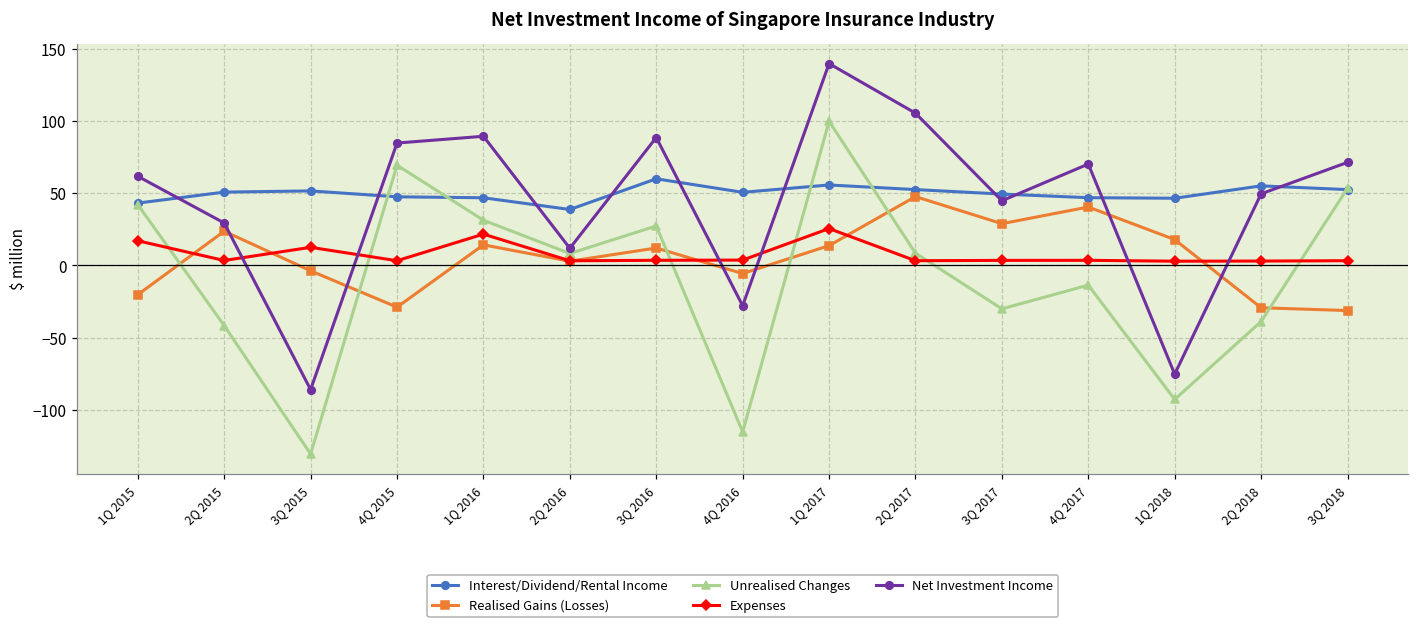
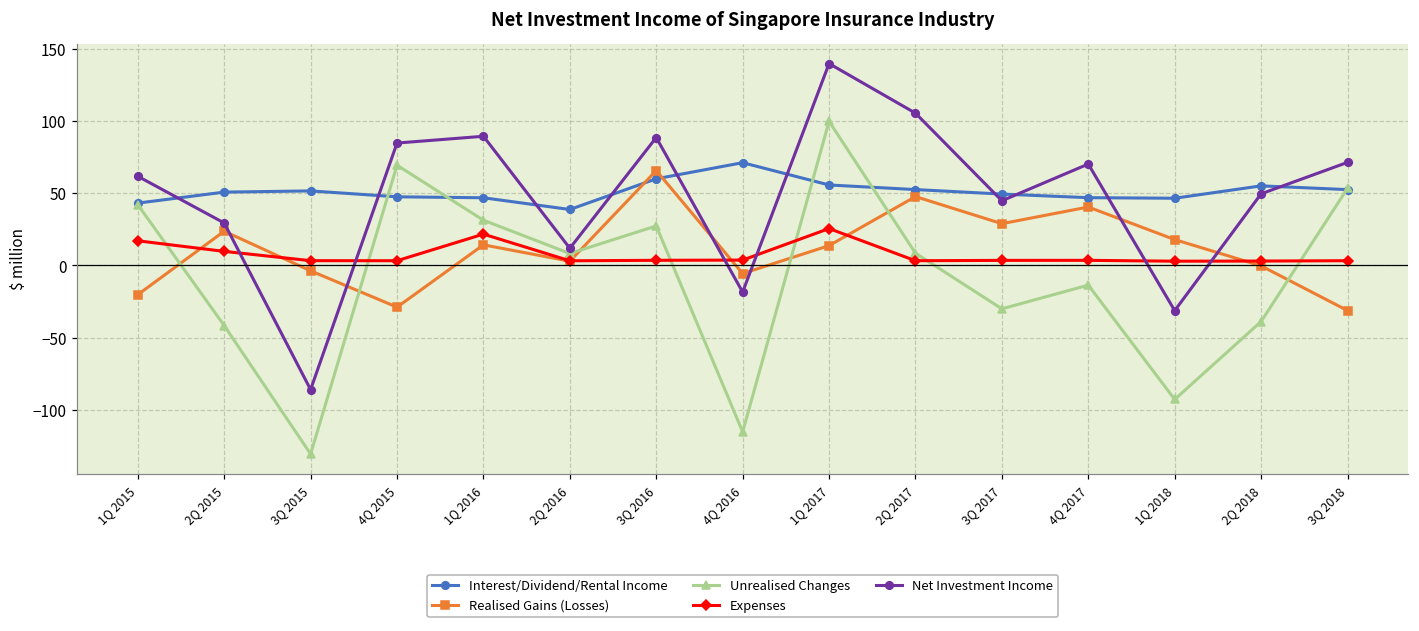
Expenses, 2Q 2015: 3 -> 10
Expenses, 3Q 2015: 13 -> 3
Realised Gains (Losses), 3Q 2016: 12 -> 66
Interest/Dividend/Rental Income, 4Q 2016: 51 -> 71
Net Investment Income, 4Q 2016: -28 -> -18
Net Investment Income, 1Q 2018: -75 -> -31
Realised Gains (Losses), 2Q 2018: -29 -> 0
